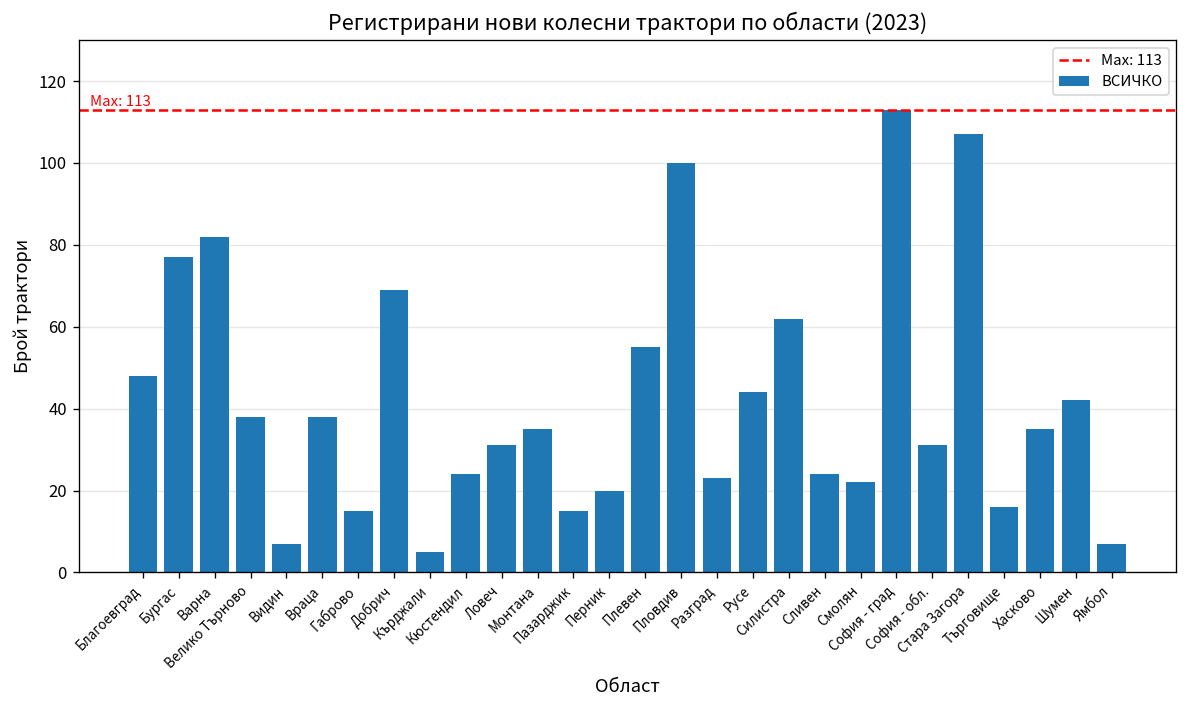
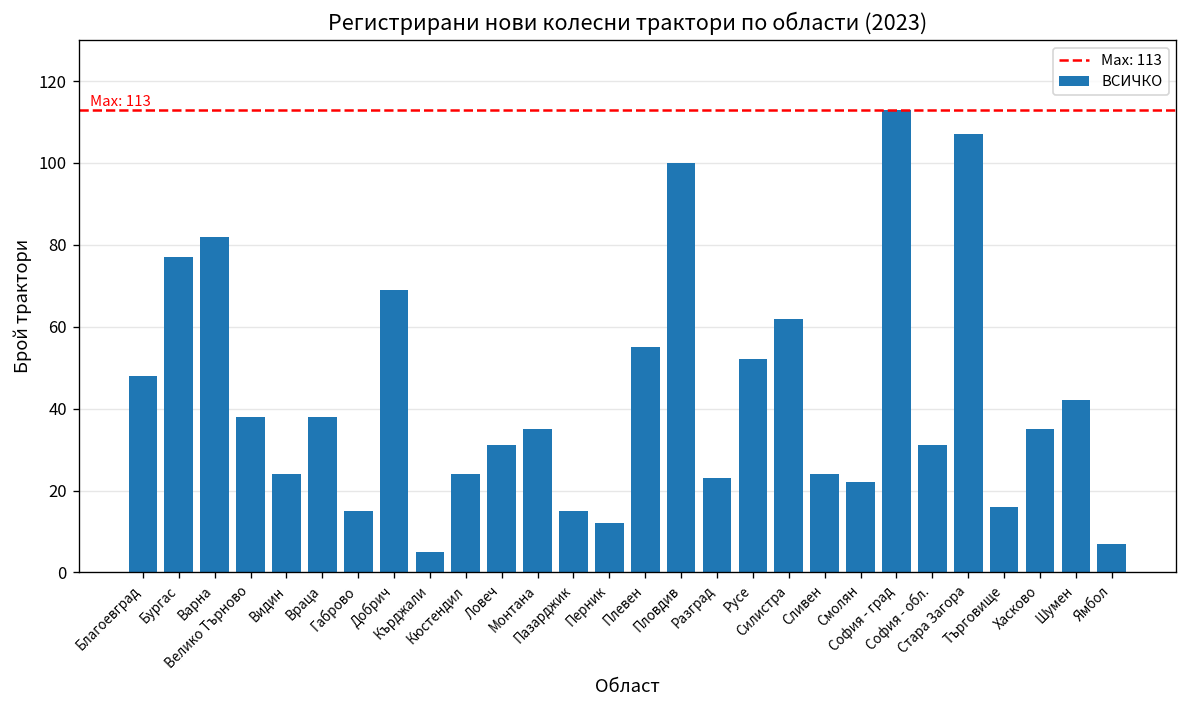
Видин: 7 -> 24
Перник: 20 -> 12
Русе: 44 -> 52
